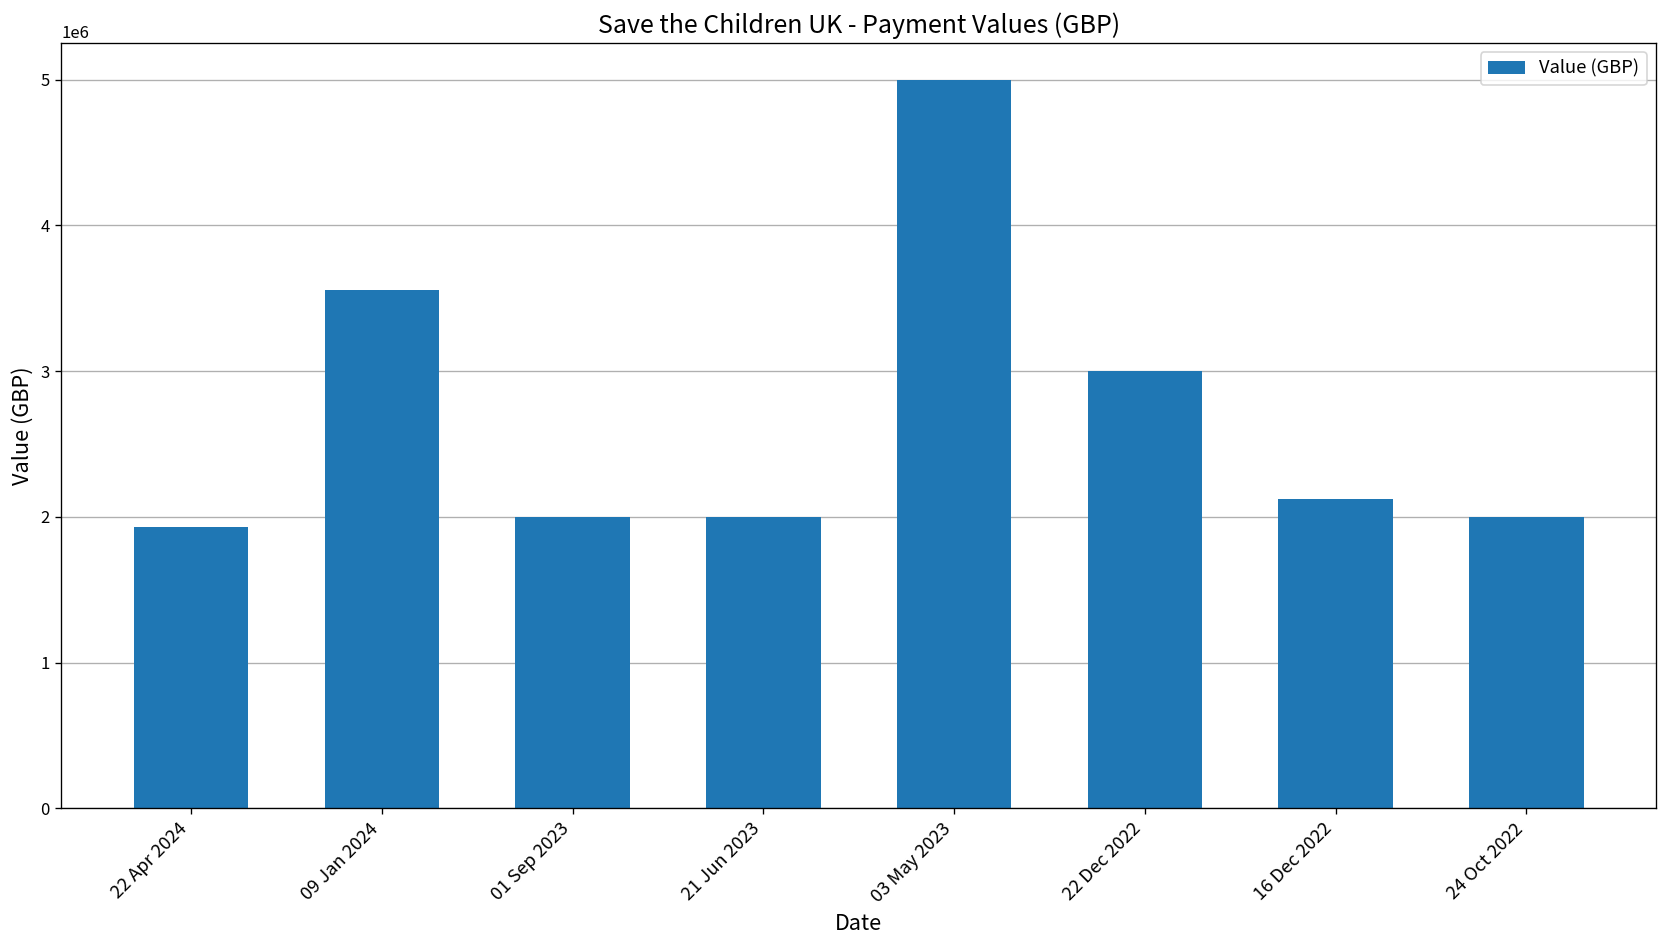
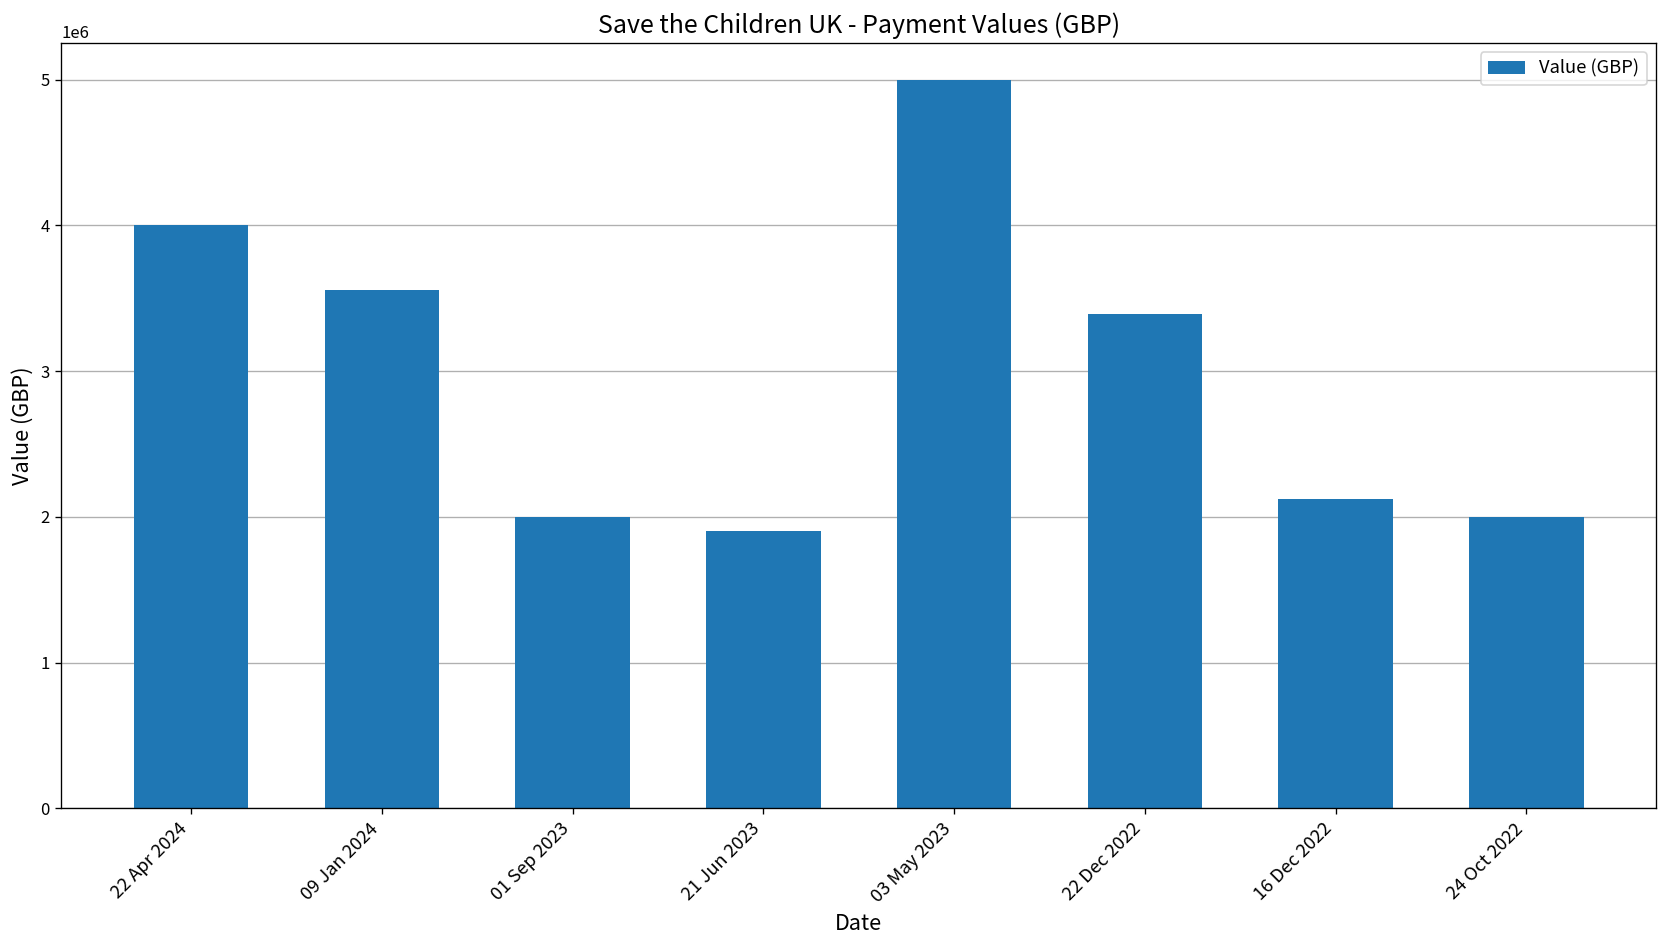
22 Apr 2024: 1930000 -> 4000000
21 Jun 2023: 2000000 -> 1900000
22 Dec 2022: 3000000 -> 3390000
